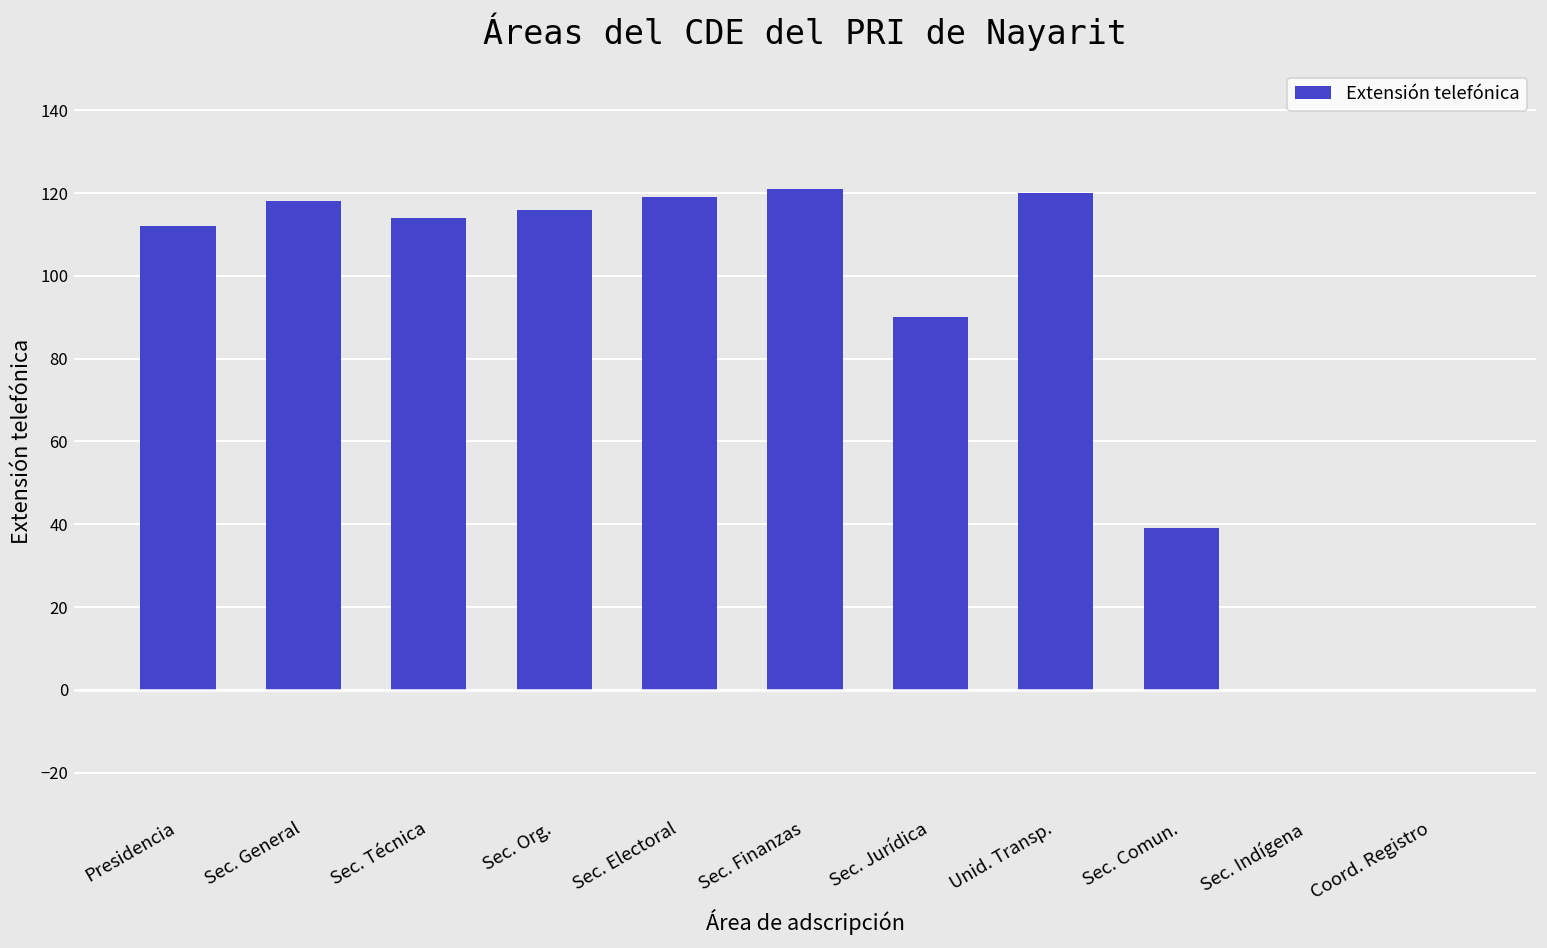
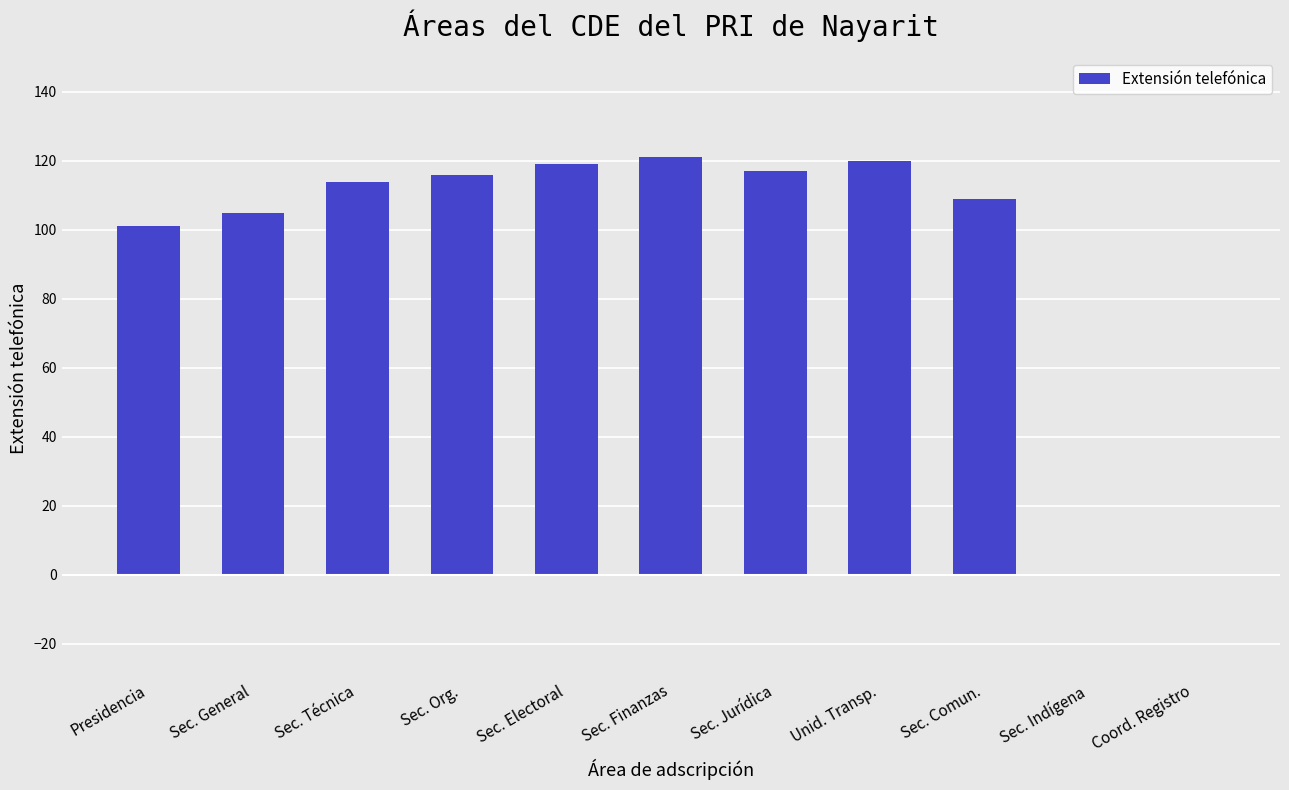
Presidencia: 112 -> 101
Sec. General: 118 -> 105
Sec. Jurídica: 90 -> 117
Sec. Comun.: 39 -> 109
